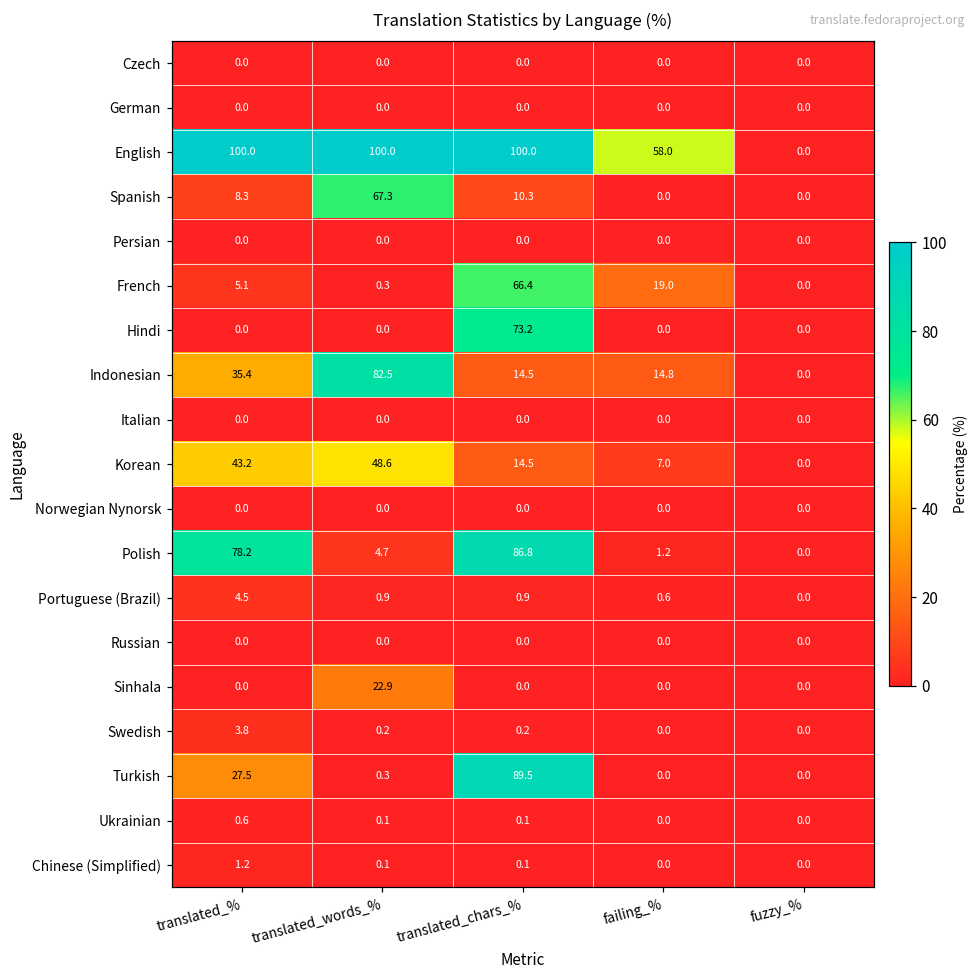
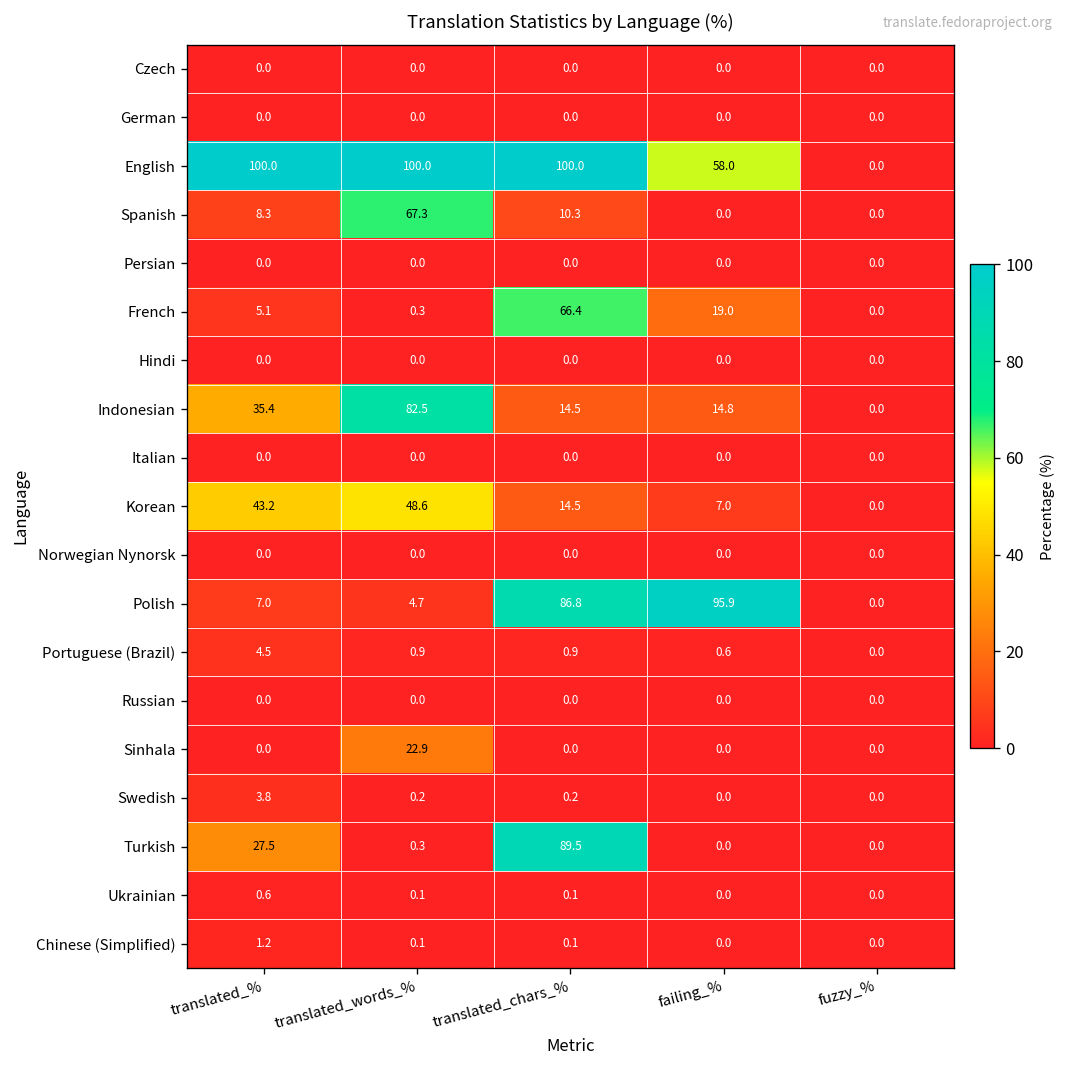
Hindi, translated_chars_%: 73.2 -> 0.0
Polish, translated_%: 78.2 -> 7.0
Polish, failing_%: 1.2 -> 95.9
